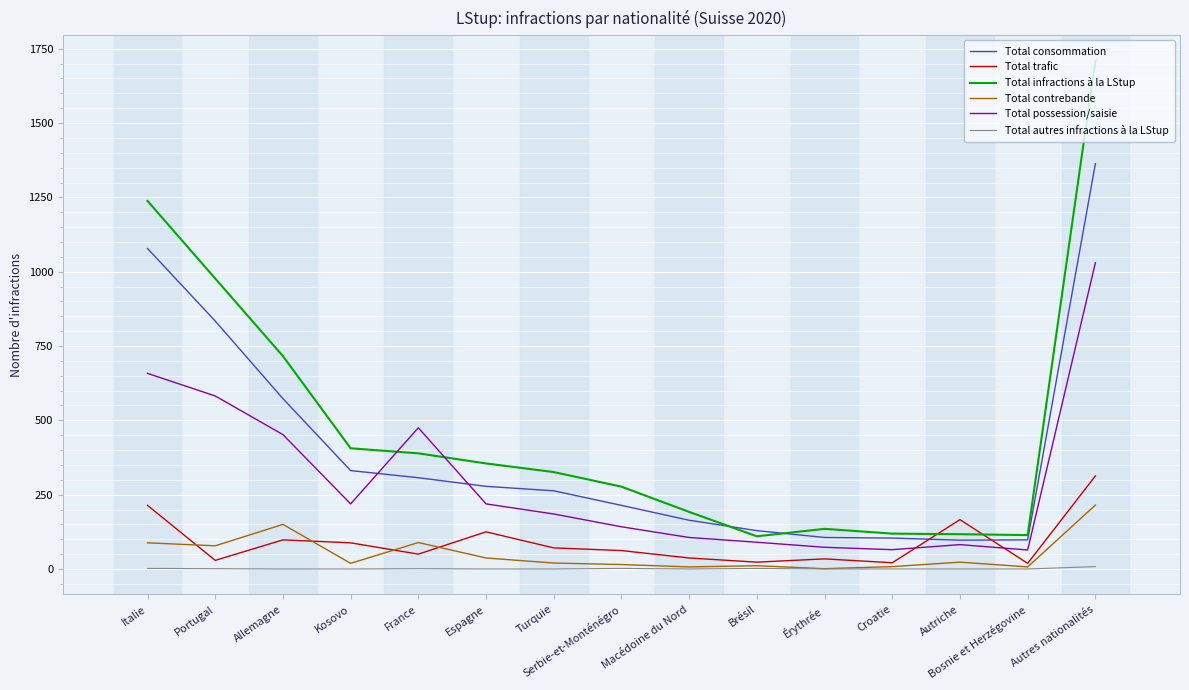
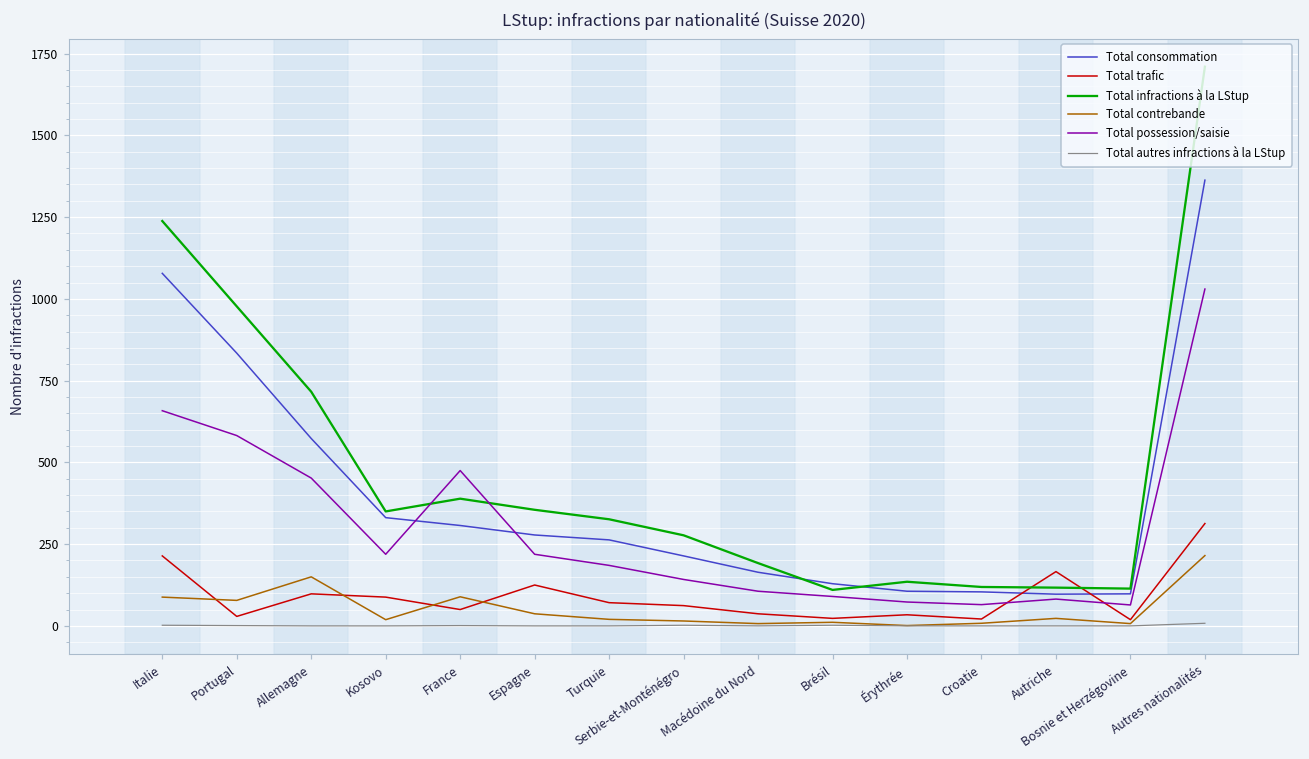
Total infractions à la LStup, Kosovo: 410 -> 350
